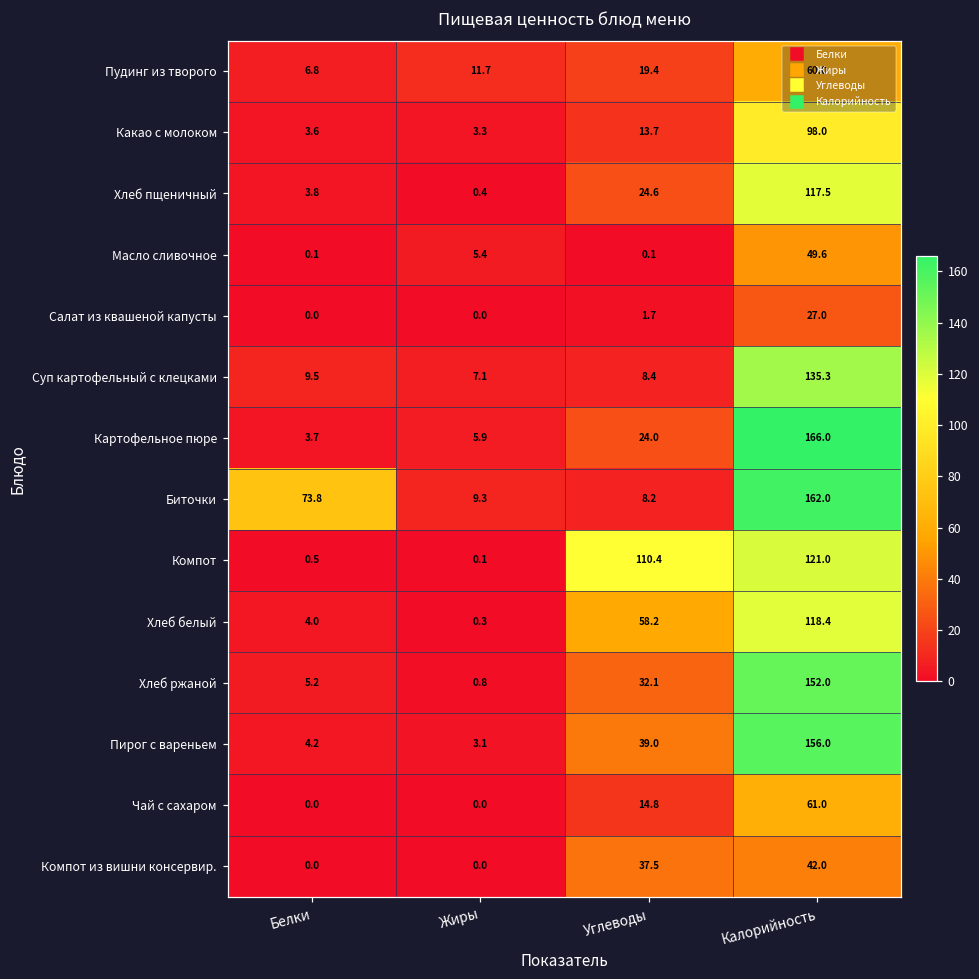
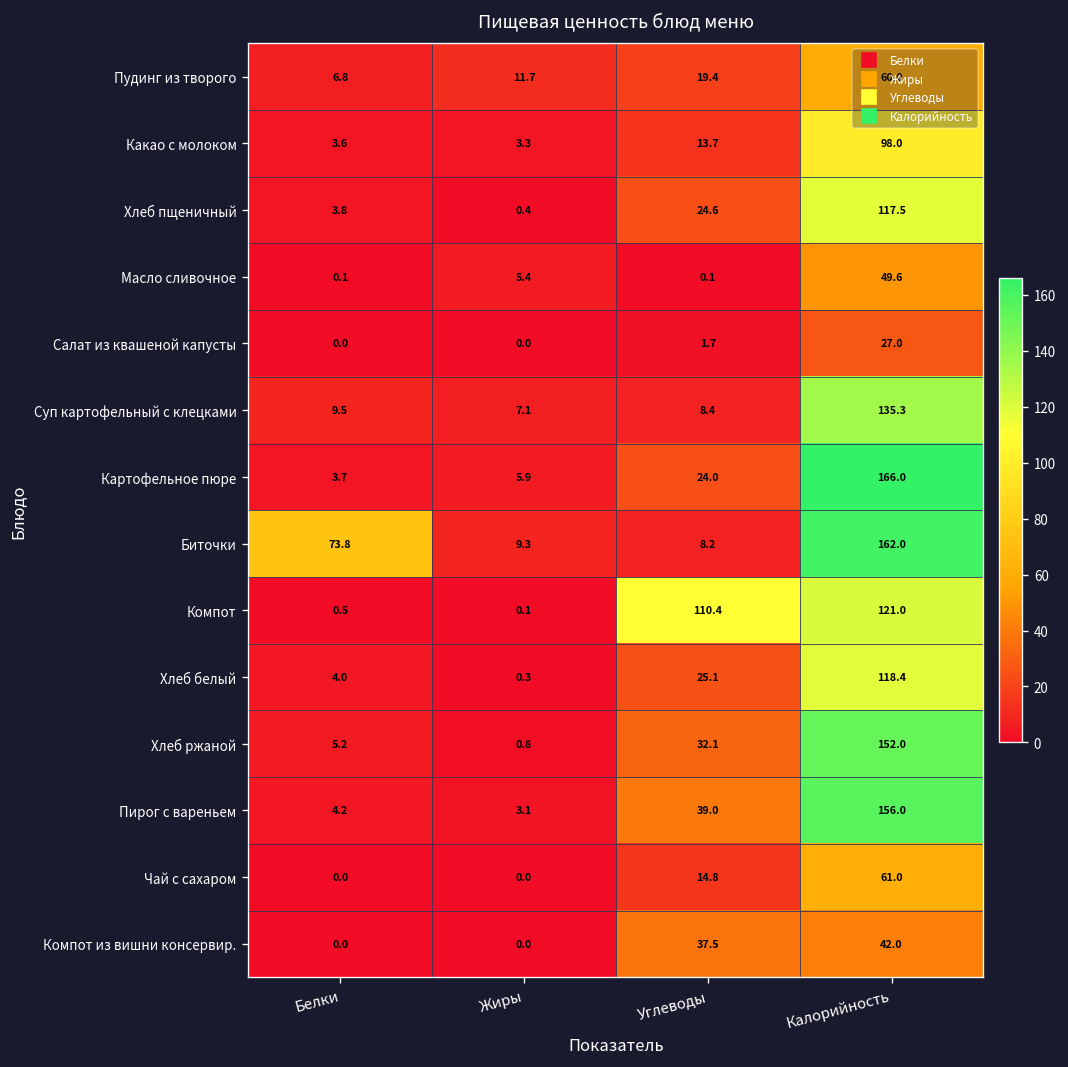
Хлеб белый, Углеводы: 58.2 -> 25.1
